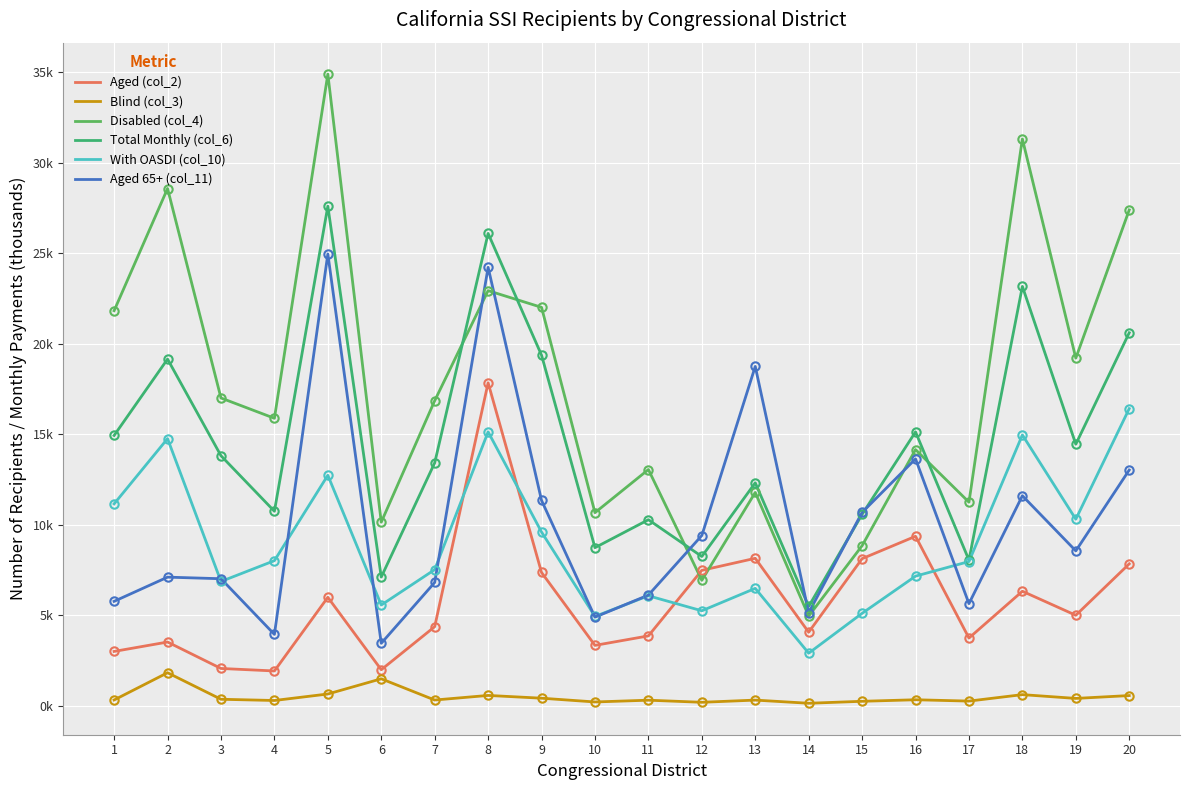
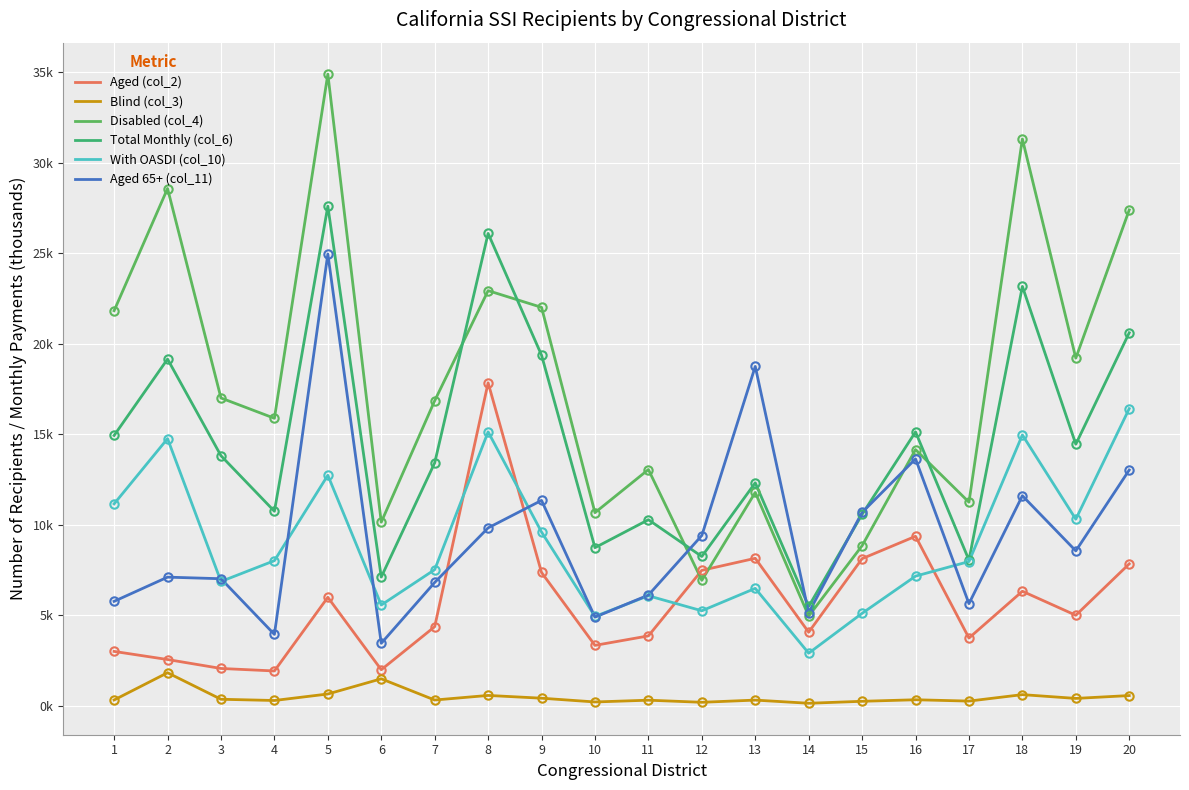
Aged (col_2), 2: 3500 -> 2600
Aged 65+ (col_11), 8: 24200 -> 9800
